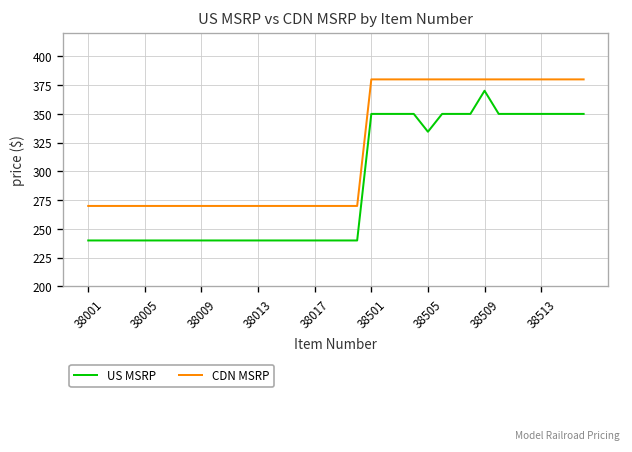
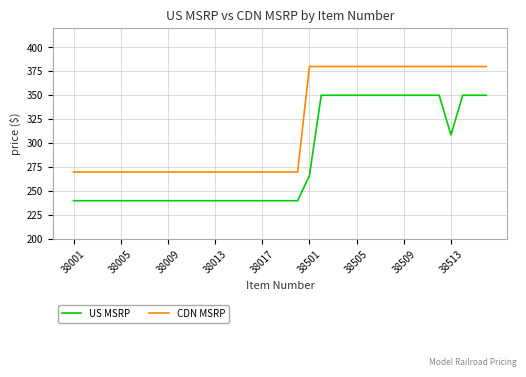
US MSRP, 38501: 350 -> 270
US MSRP, 38505: 330 -> 350
US MSRP, 38509: 370 -> 350
US MSRP, 38513: 350 -> 310
